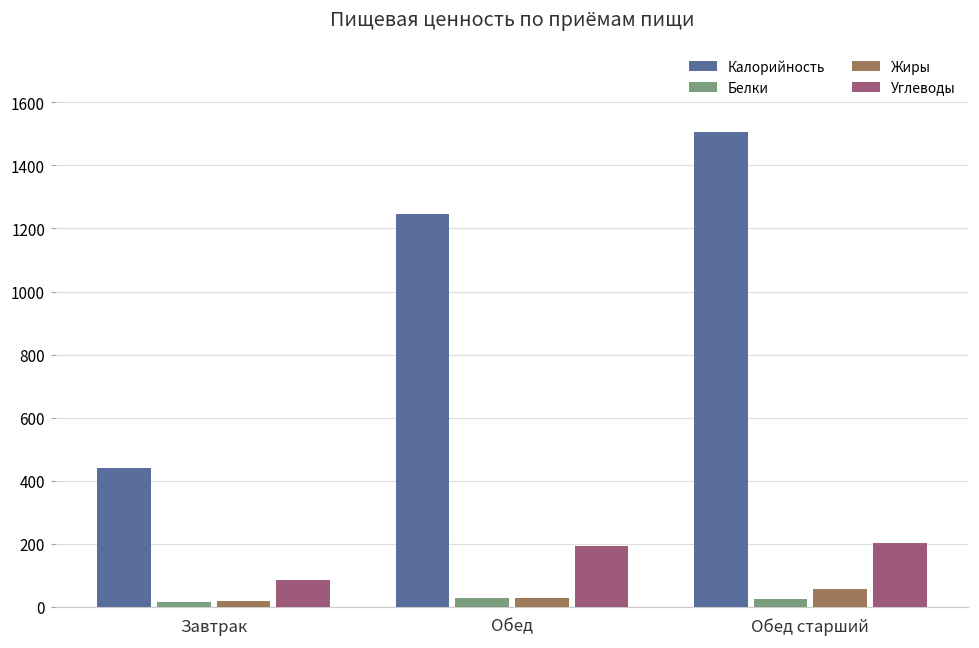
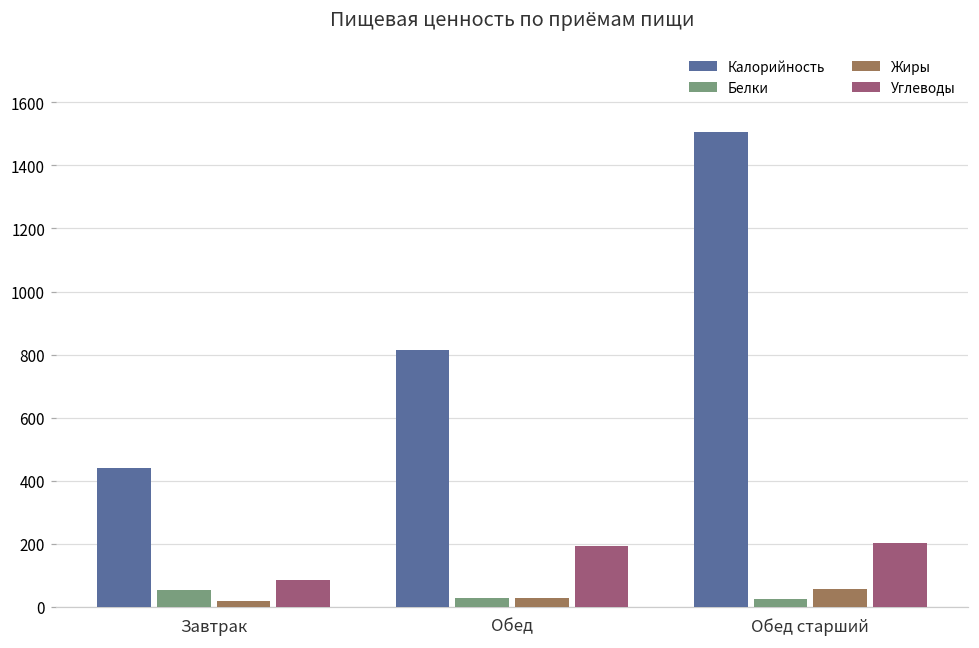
Белки, Завтрак: 20 -> 50
Калорийность, Обед: 1250 -> 820
